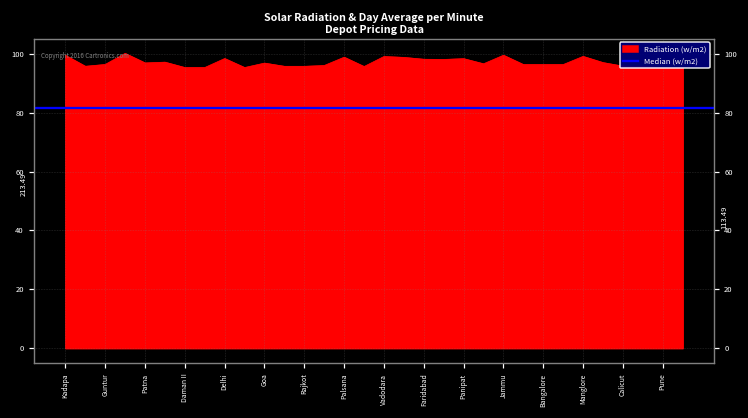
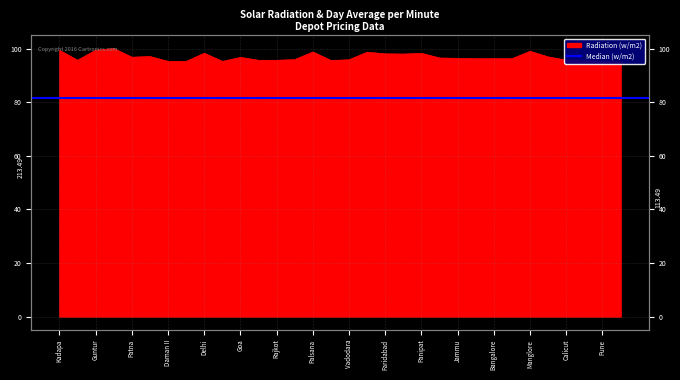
Guntur: 96 -> 99
Vadodara: 99 -> 96
Jammu: 99 -> 96
